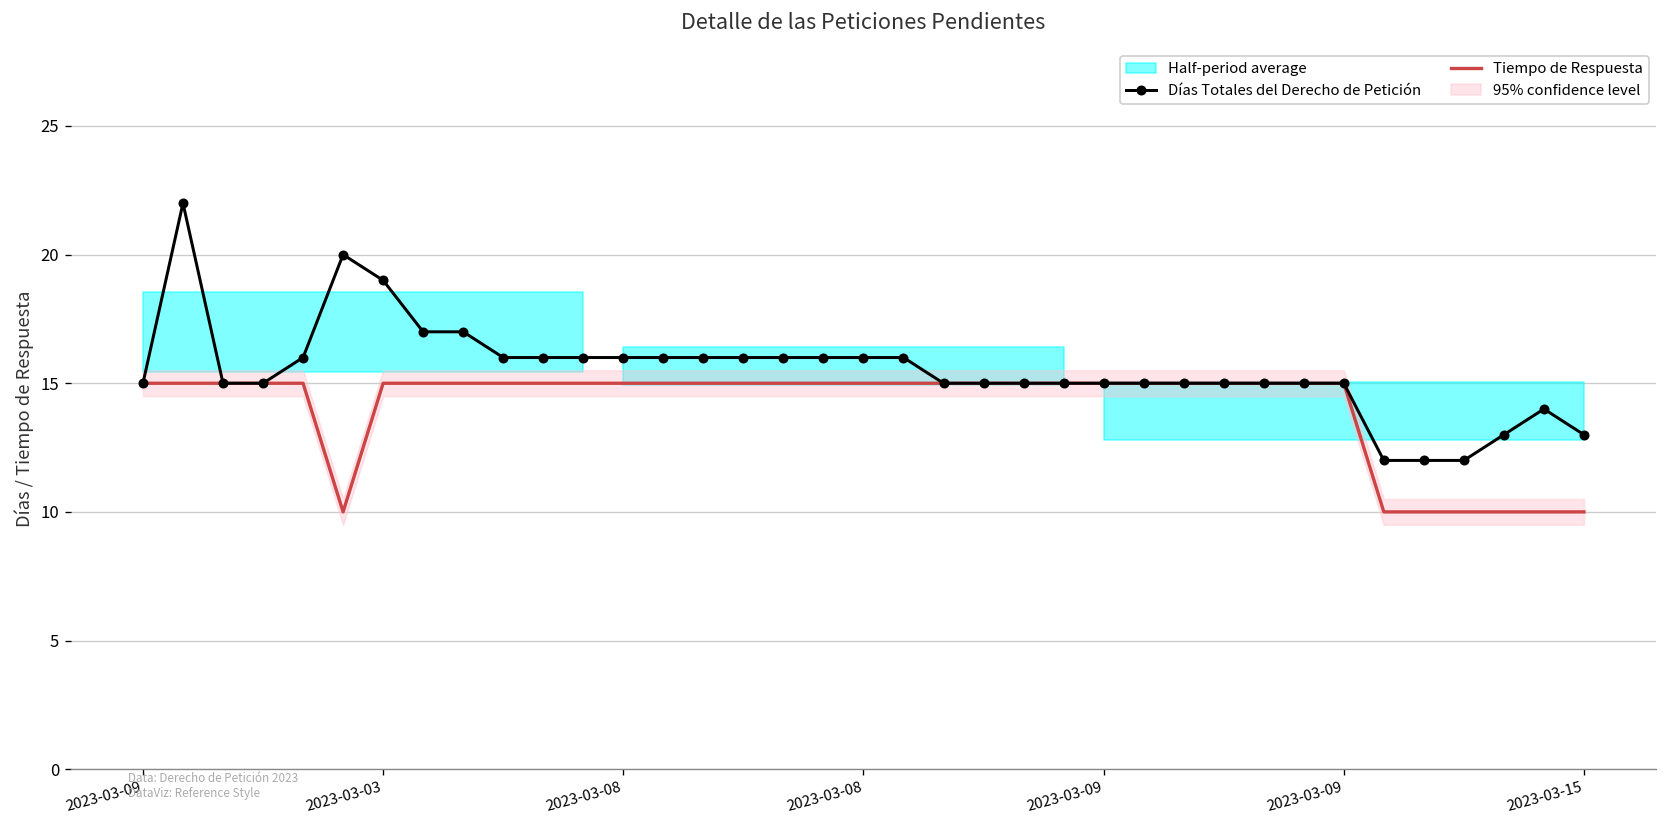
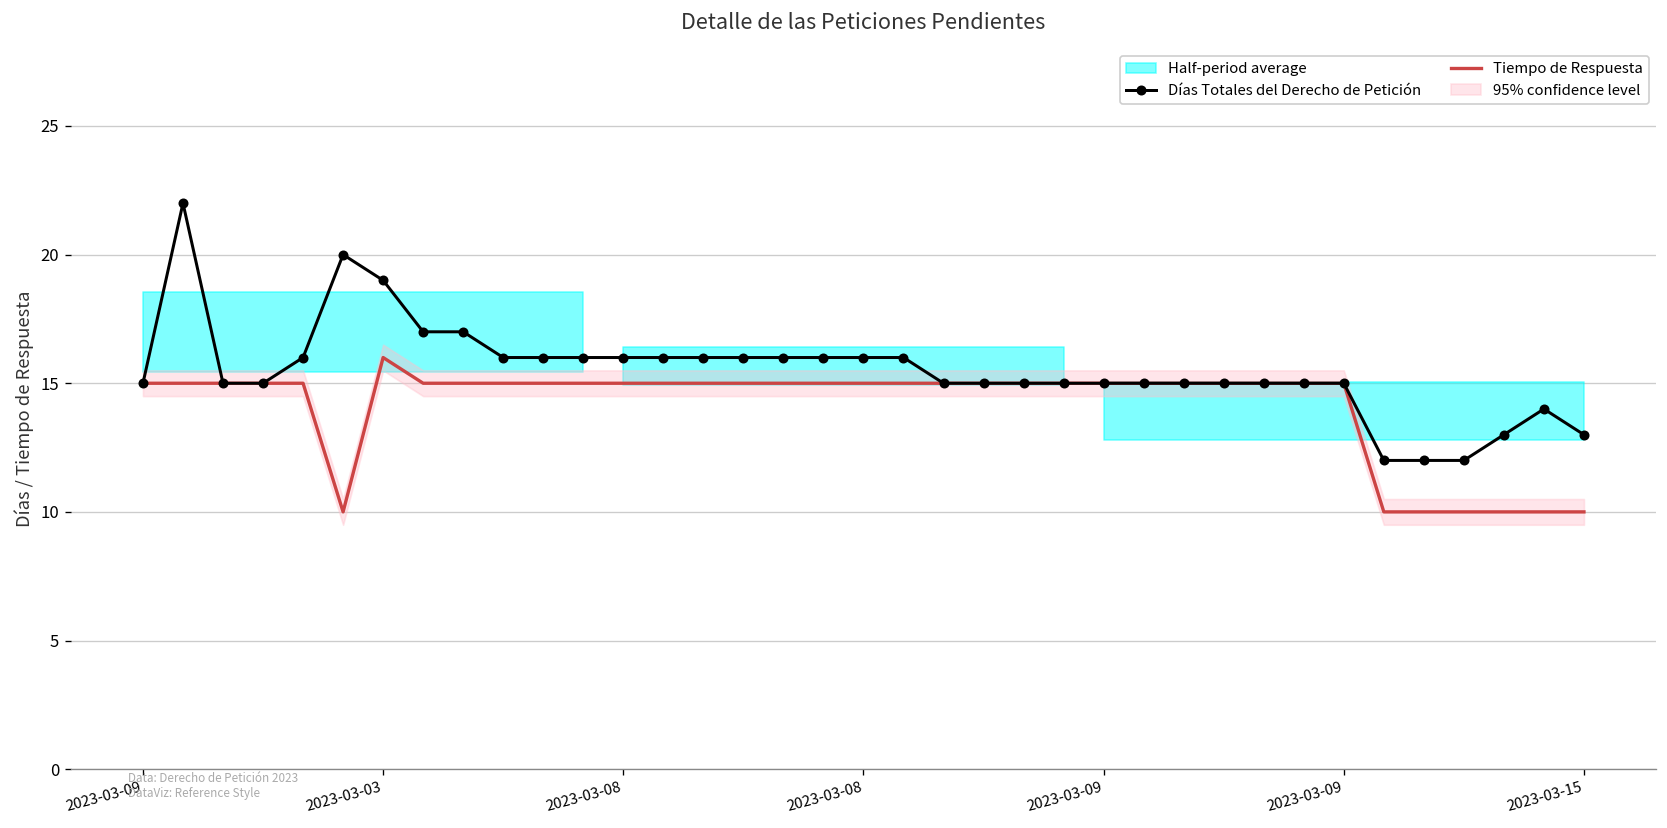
Tiempo de Respuesta, 2023-03-03: 15 -> 16
